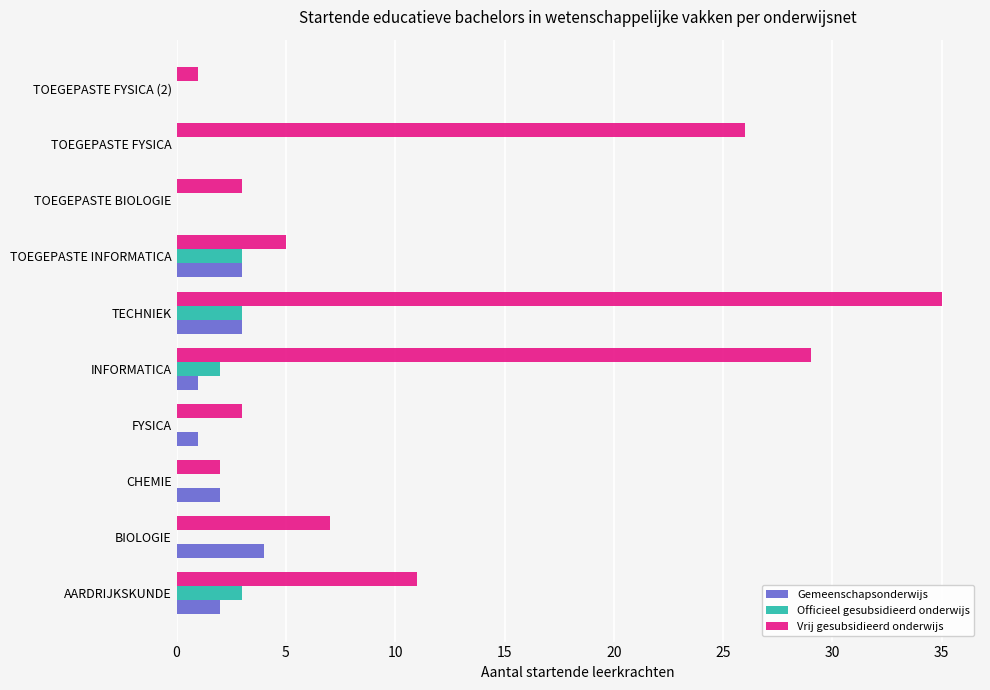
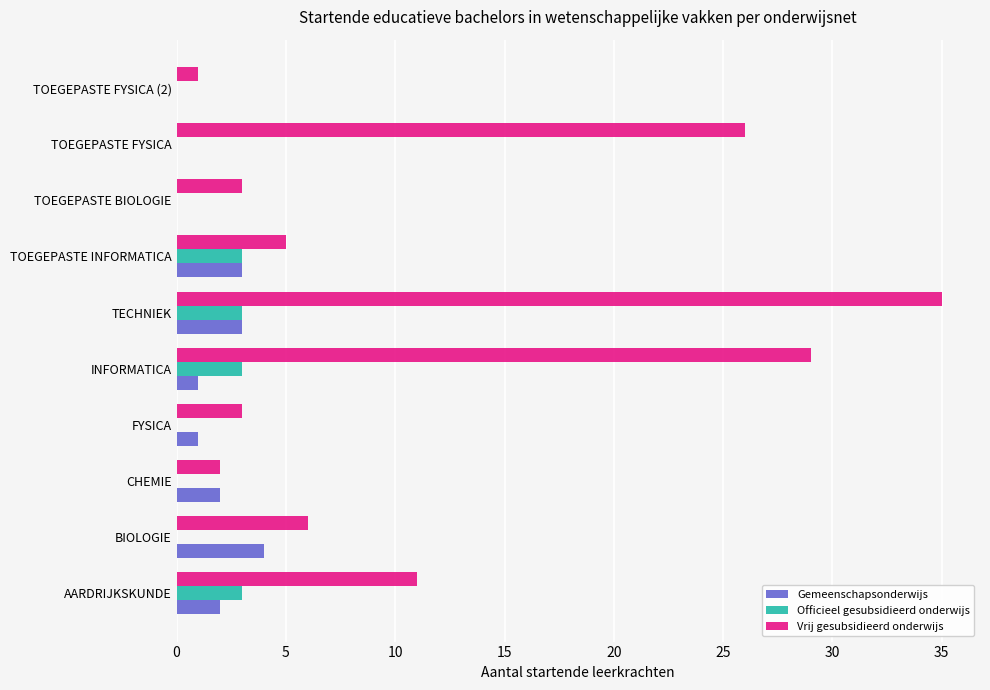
Officieel gesubsidieerd onderwijs, INFORMATICA: 2 -> 3
Vrij gesubsidieerd onderwijs, BIOLOGIE: 7 -> 6
